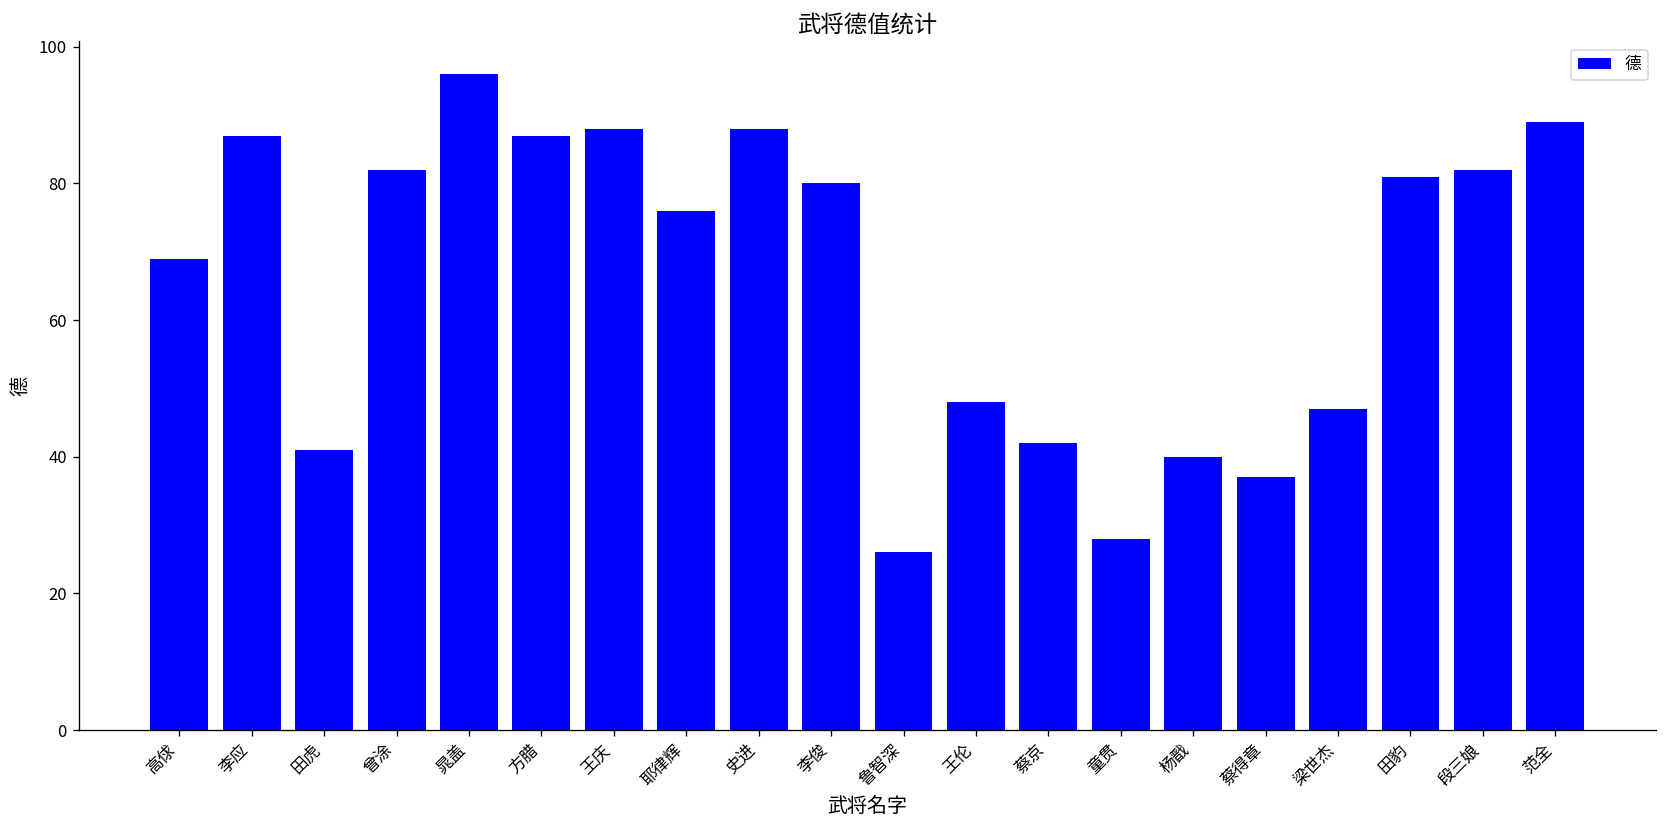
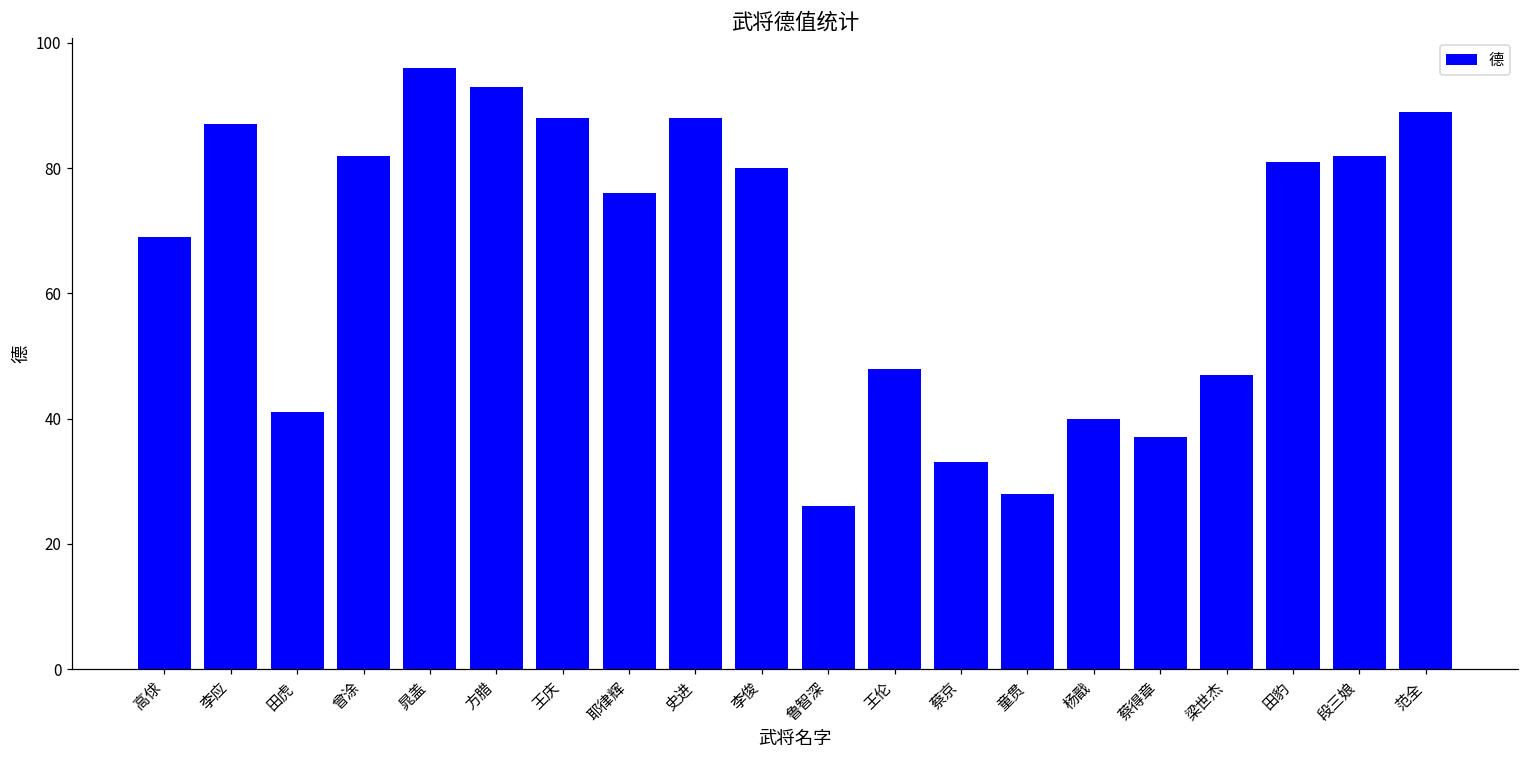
方腊: 87 -> 93
蔡京: 42 -> 33
